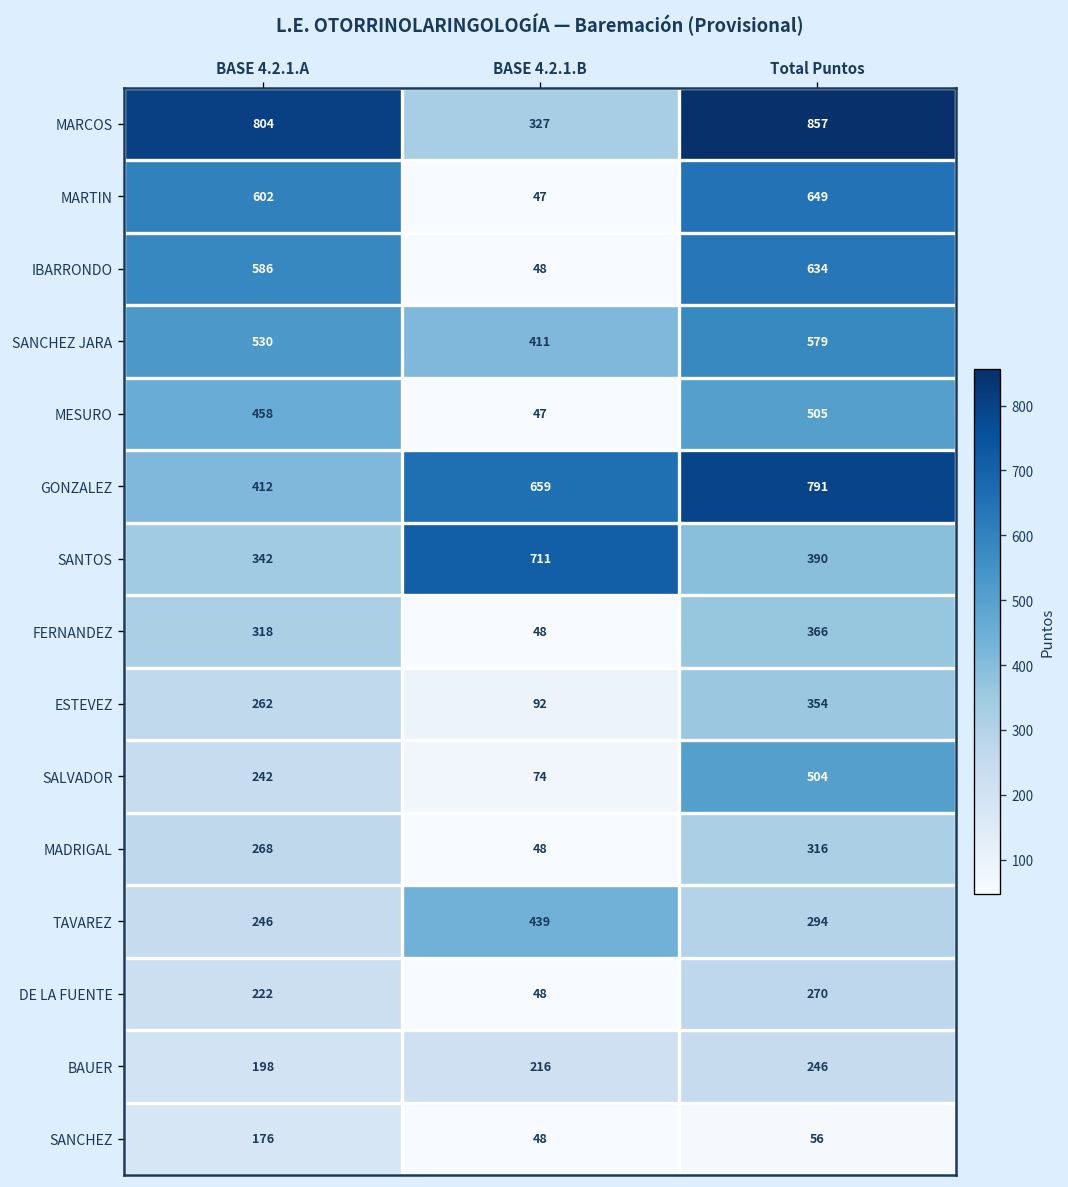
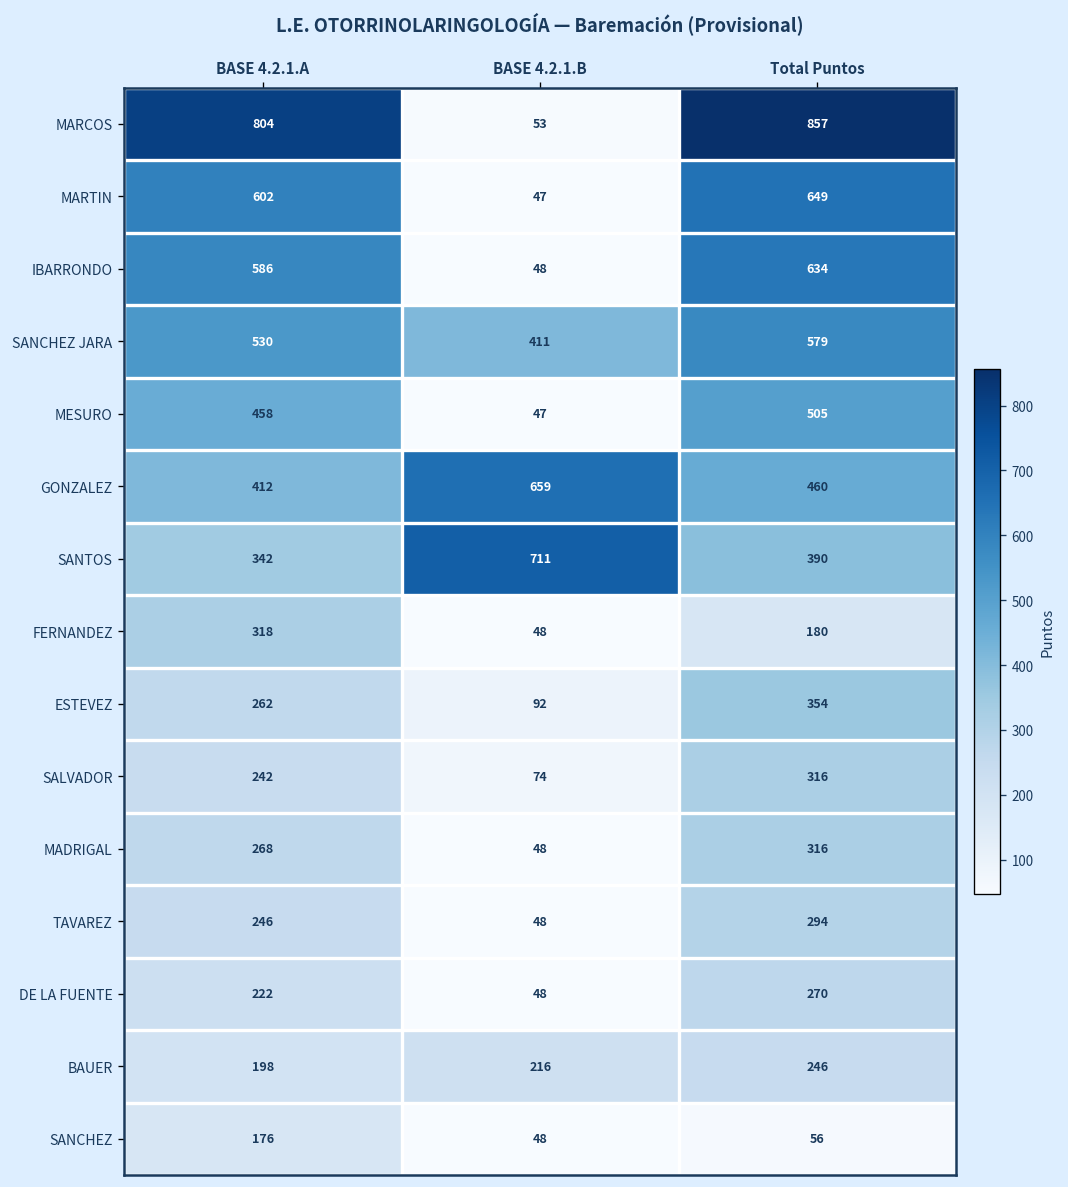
MARCOS, BASE 4.2.1.B: 327 -> 53
GONZALEZ, Total Puntos: 791 -> 460
FERNANDEZ, Total Puntos: 366 -> 180
SALVADOR, Total Puntos: 504 -> 316
TAVAREZ, BASE 4.2.1.B: 439 -> 48
